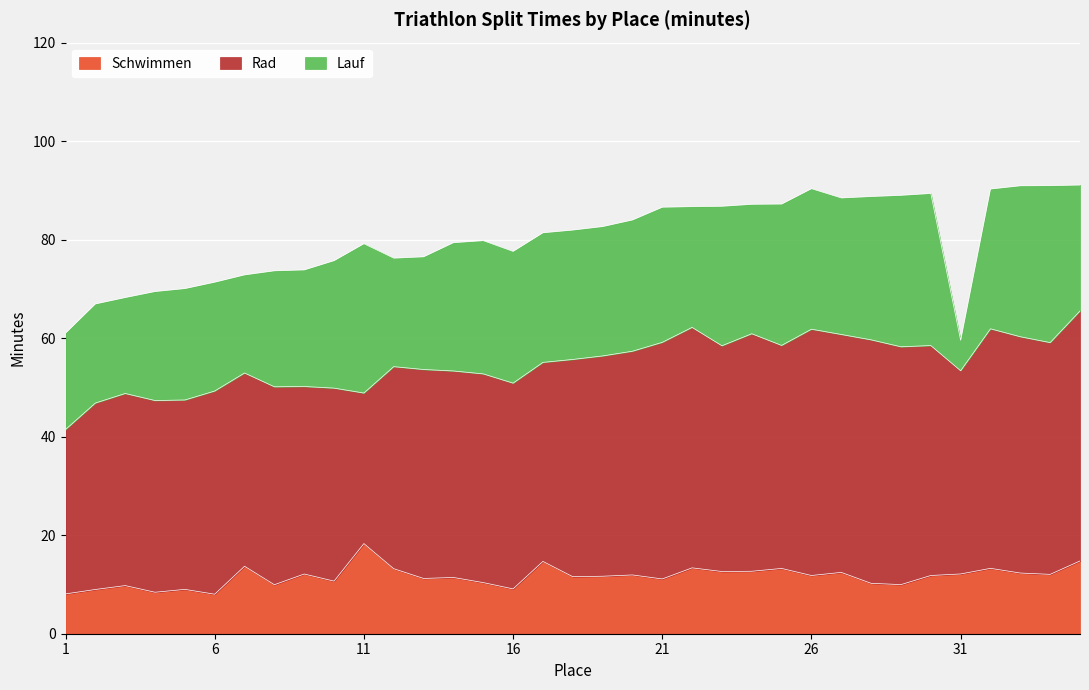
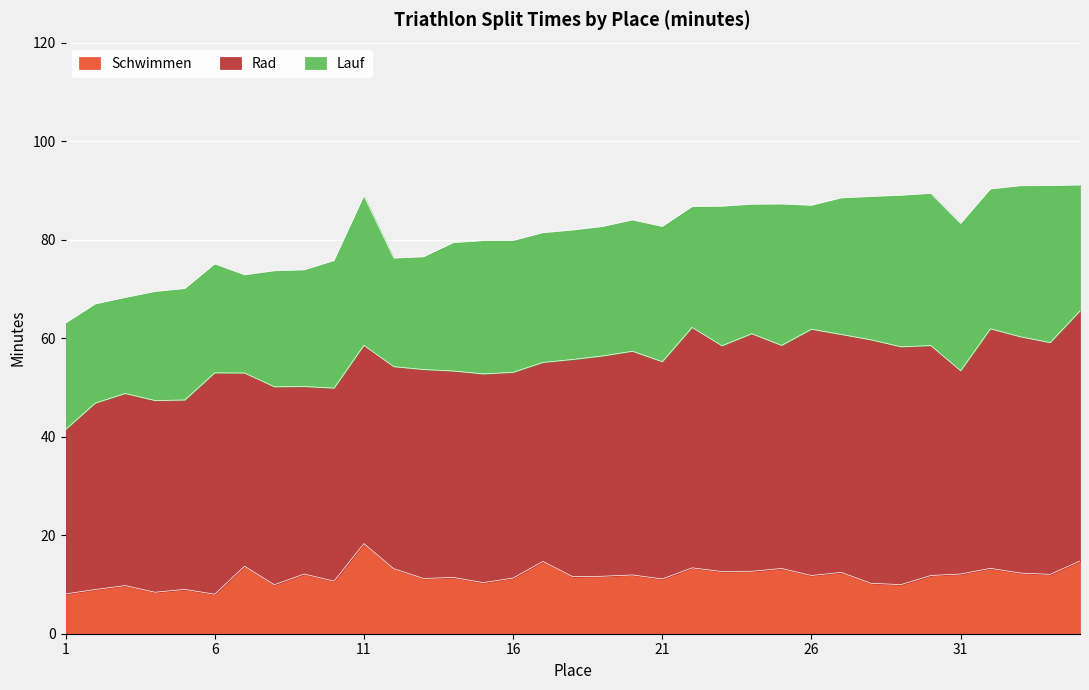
Lauf, 1: 20 -> 22
Rad, 6: 41 -> 45
Rad, 11: 31 -> 40
Schwimmen, 16: 9 -> 11
Rad, 21: 48 -> 44
Lauf, 26: 29 -> 25
Lauf, 31: 6 -> 30
